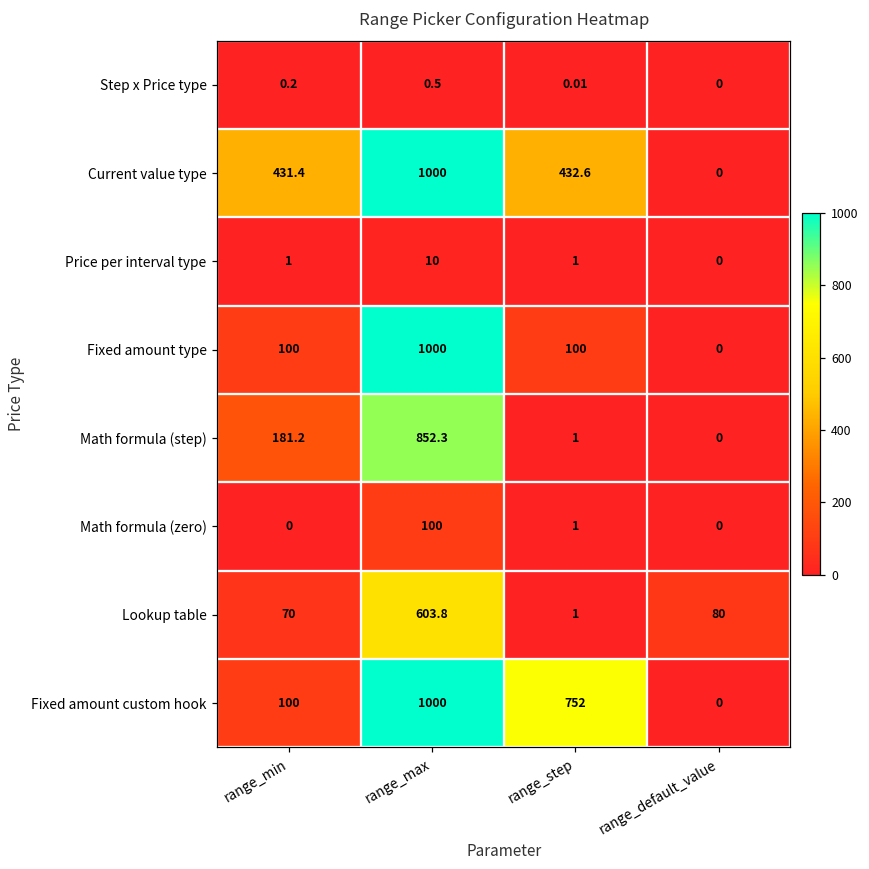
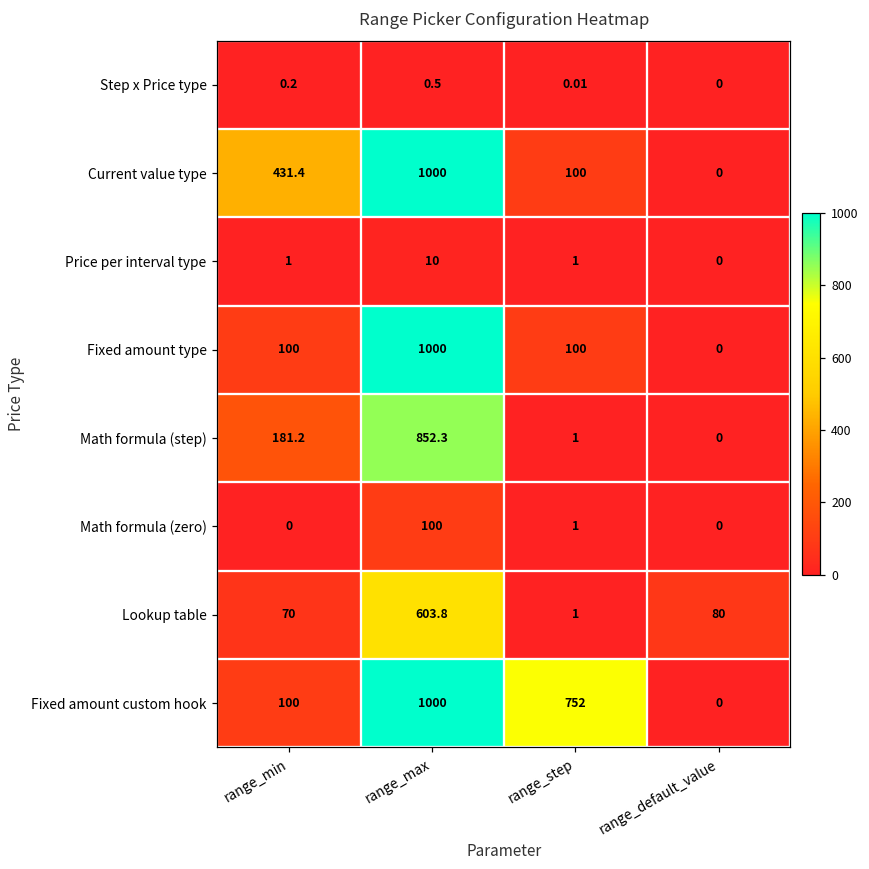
Current value type, range_step: 432.6 -> 100
